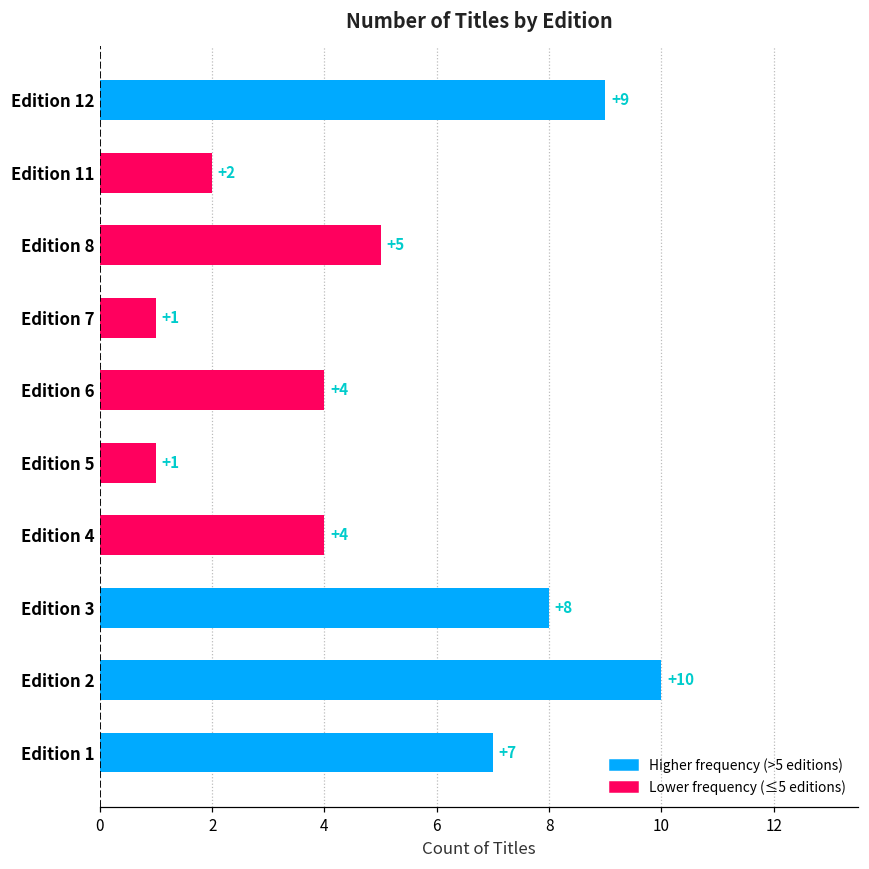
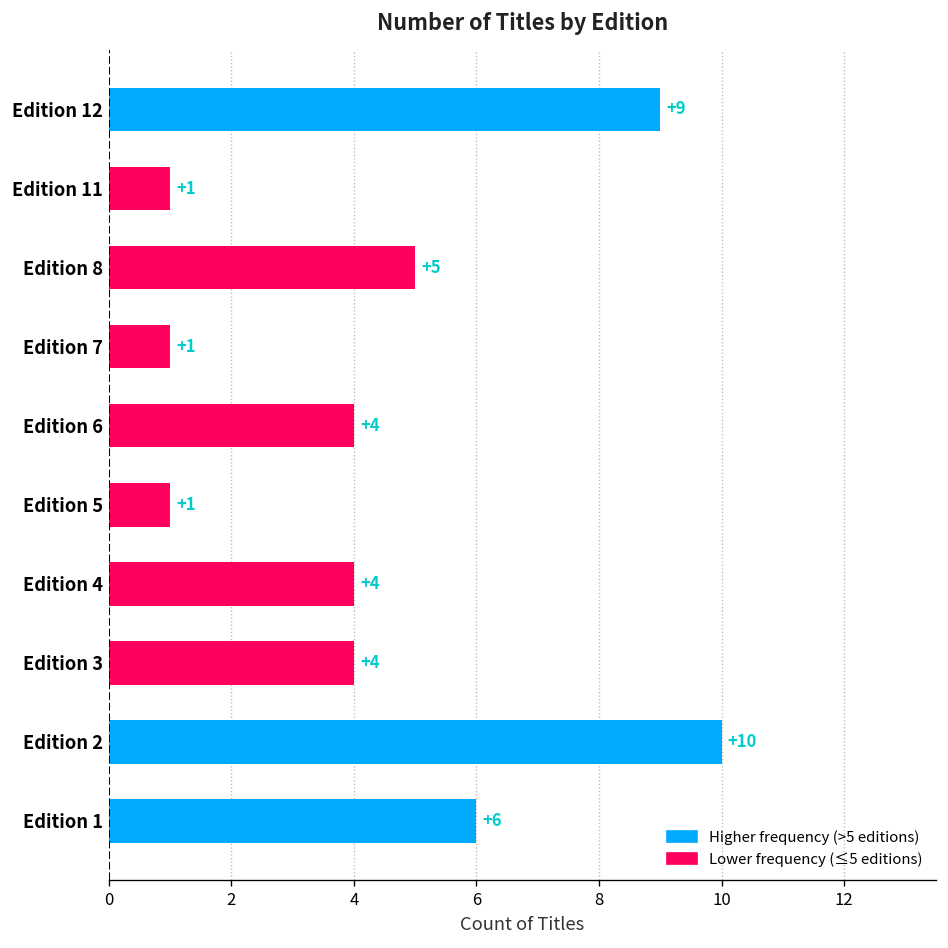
Edition 11: +2 -> +1
Edition 3: +8 -> +4
Edition 1: +7 -> +6
